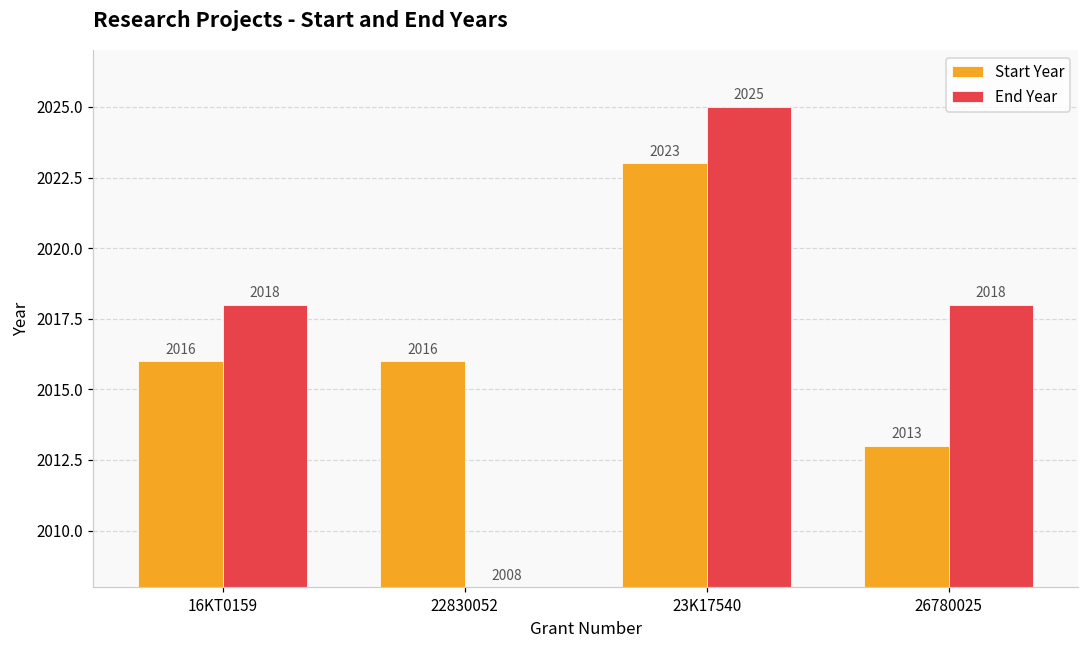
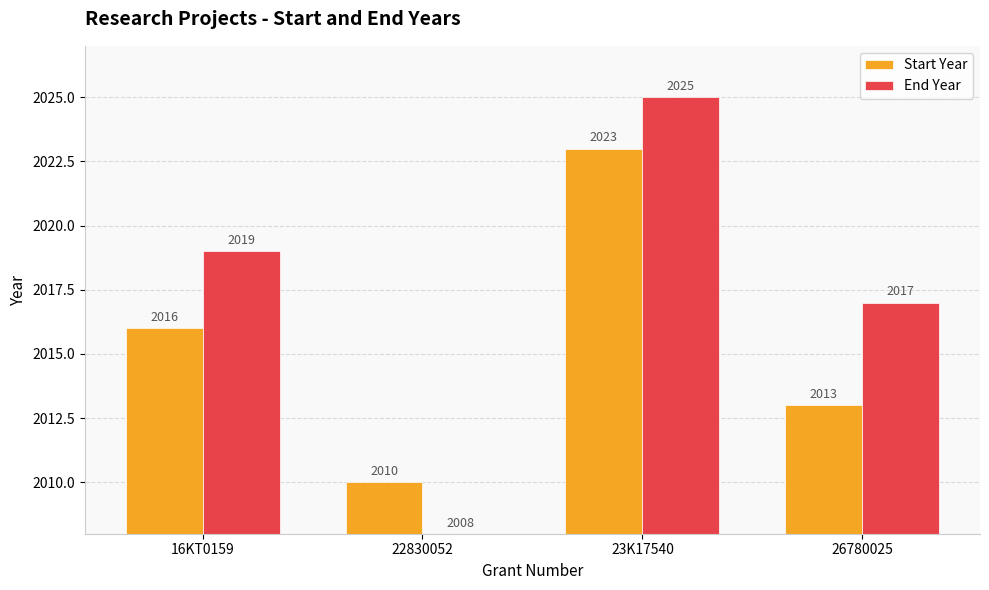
End Year, 16KT0159: 2018 -> 2019
Start Year, 22830052: 2016 -> 2010
End Year, 26780025: 2018 -> 2017
